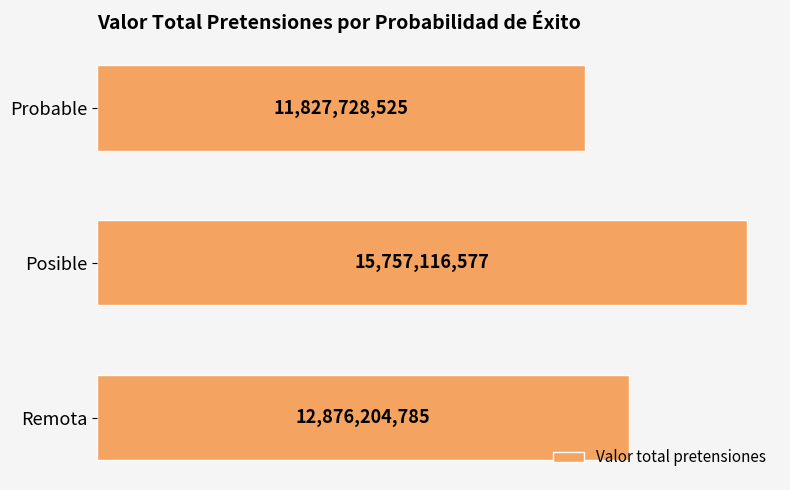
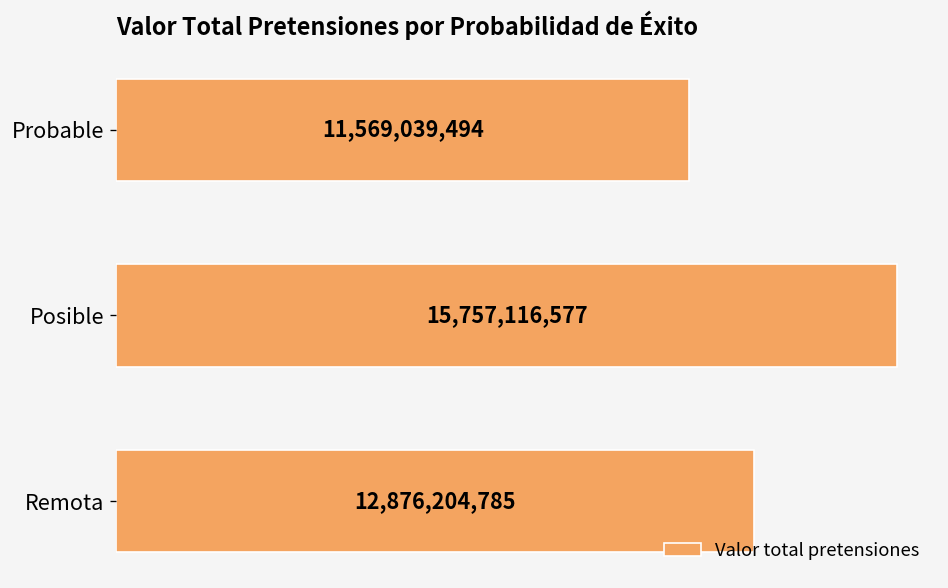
Probable: 11,827,728,525 -> 11,569,039,494
